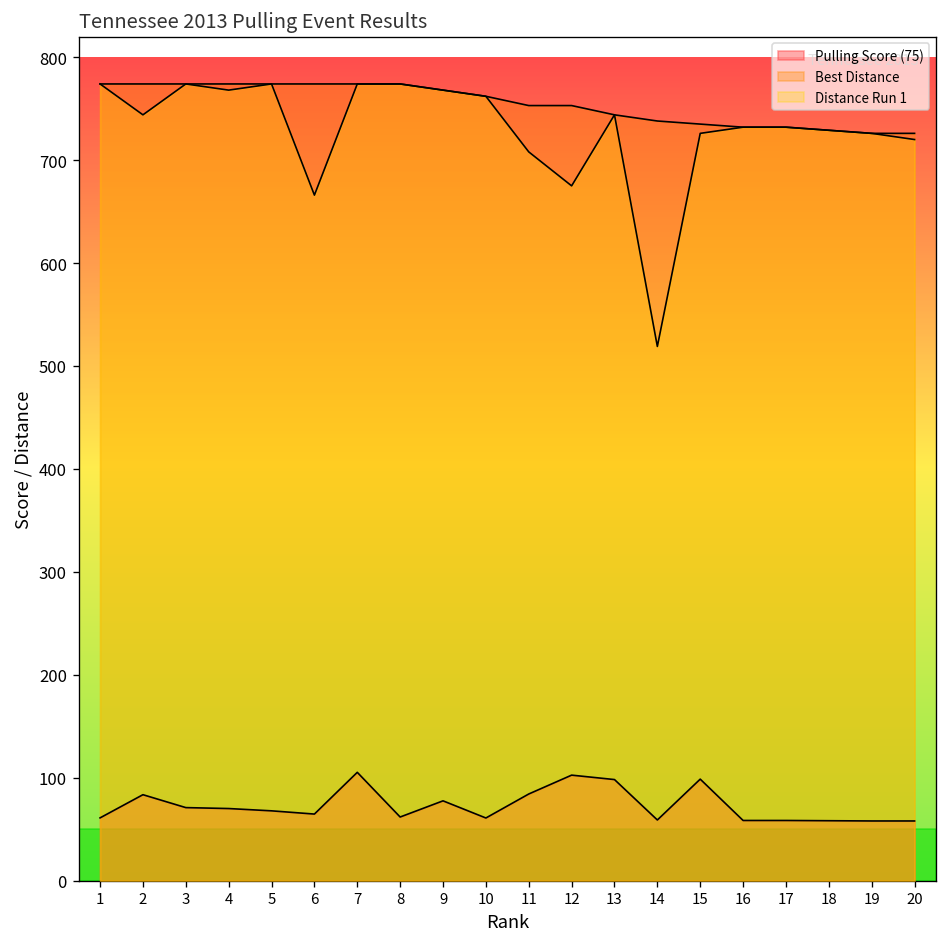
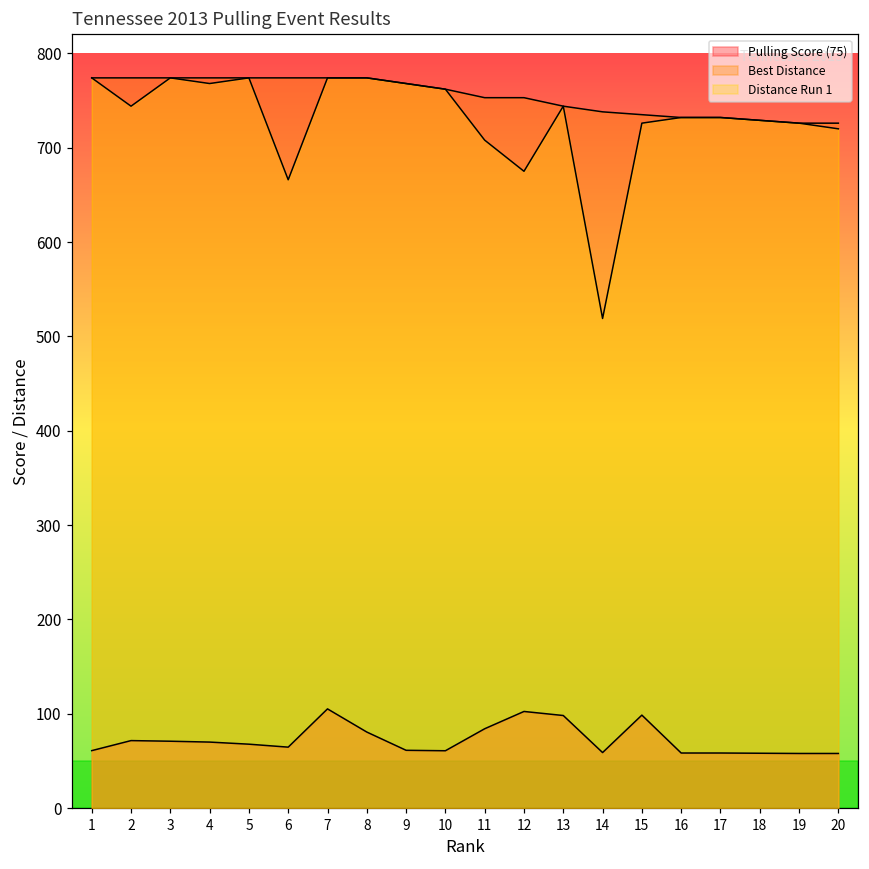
Pulling Score (75), 2: 80 -> 70
Pulling Score (75), 8: 60 -> 80
Pulling Score (75), 9: 80 -> 60
